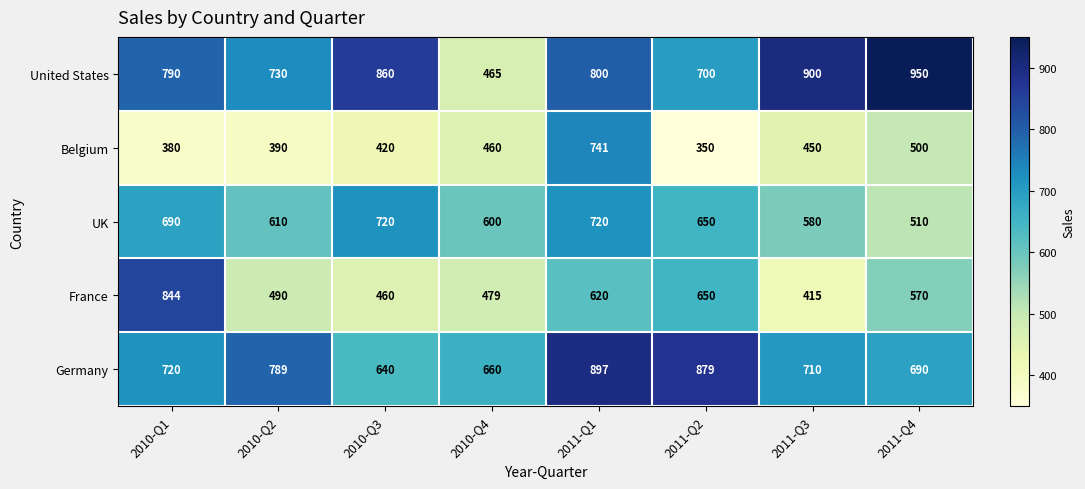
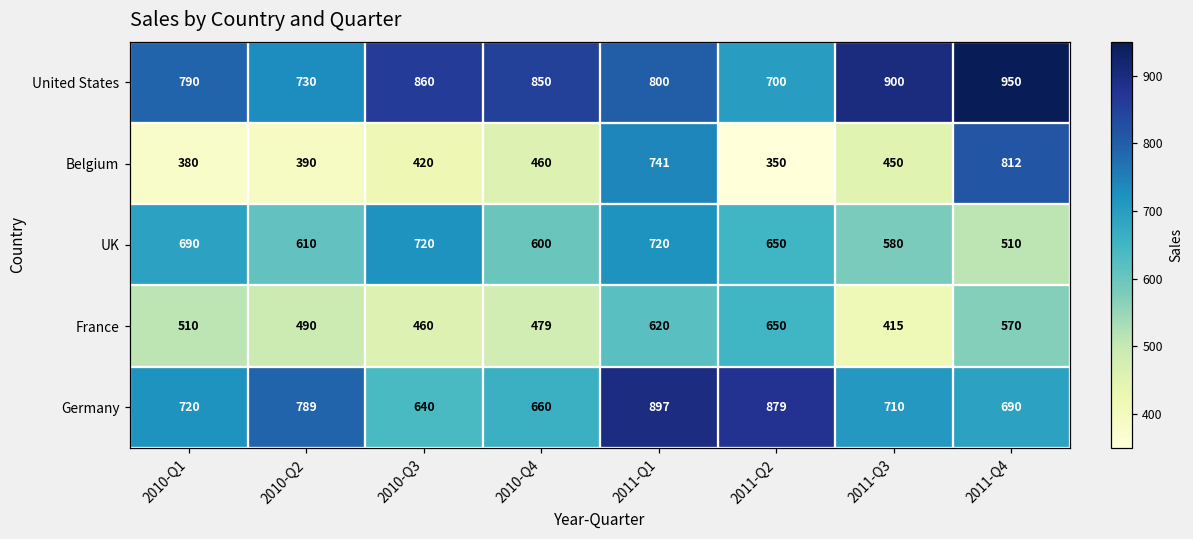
United States, 2010-Q4: 465 -> 850
Belgium, 2011-Q4: 500 -> 812
France, 2010-Q1: 844 -> 510
